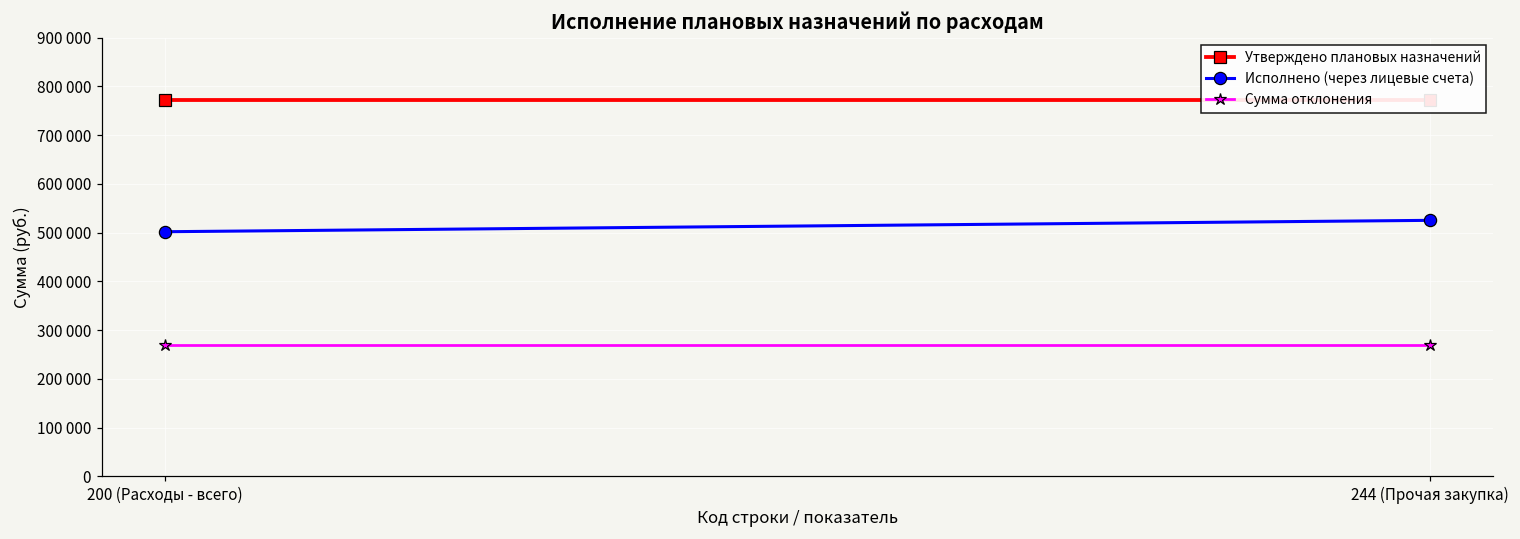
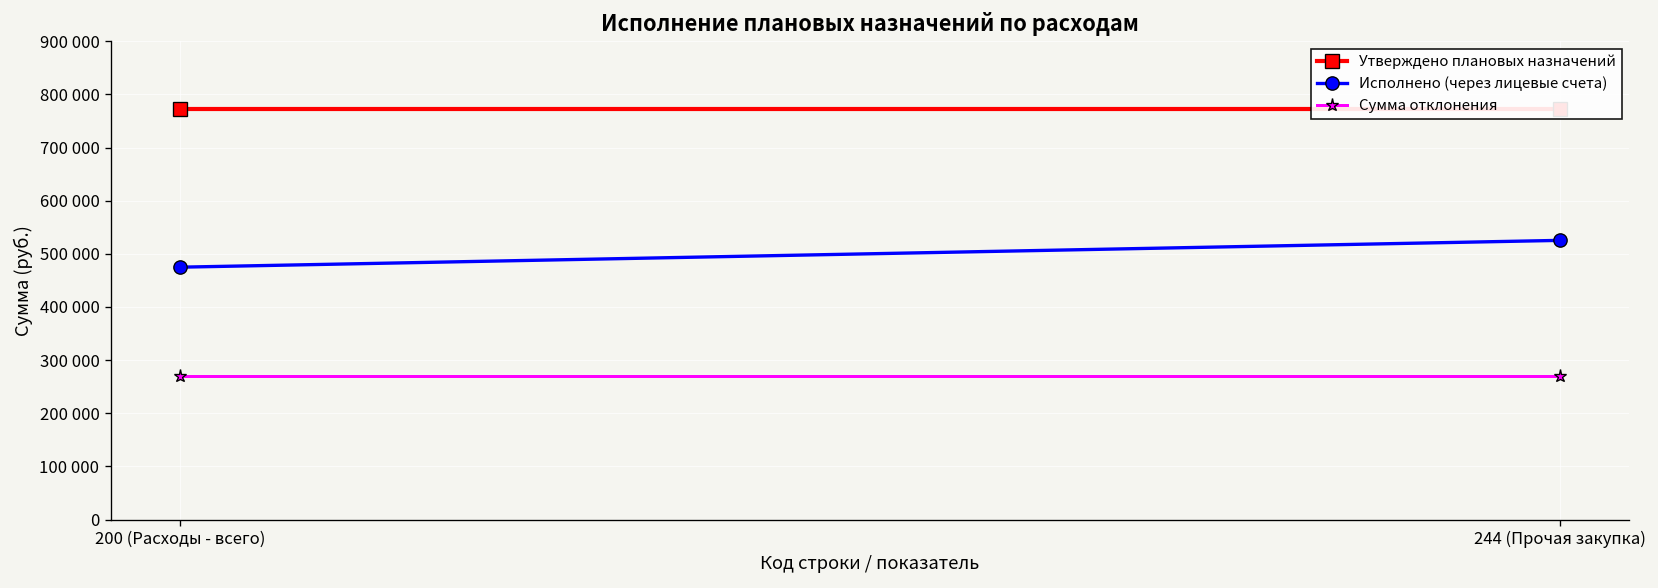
Исполнено (через лицевые счета), 200 (Расходы - всего): 500000 -> 470000
